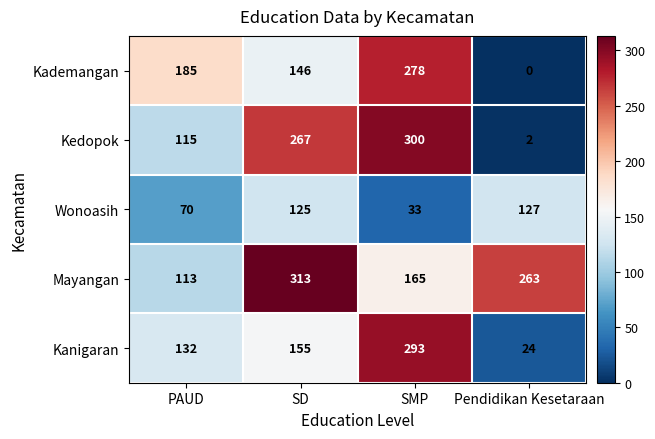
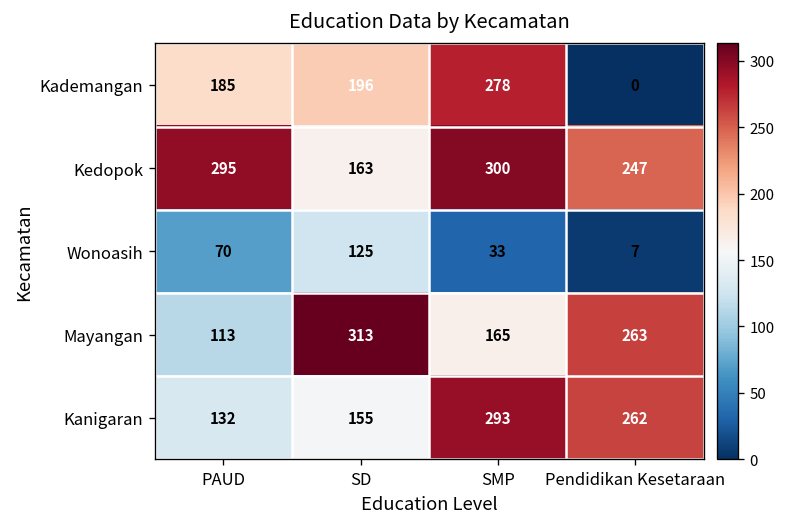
Kademangan, SD: 146 -> 196
Kedopok, PAUD: 115 -> 295
Kedopok, SD: 267 -> 163
Kedopok, Pendidikan Kesetaraan: 2 -> 247
Wonoasih, Pendidikan Kesetaraan: 127 -> 7
Kanigaran, Pendidikan Kesetaraan: 24 -> 262
